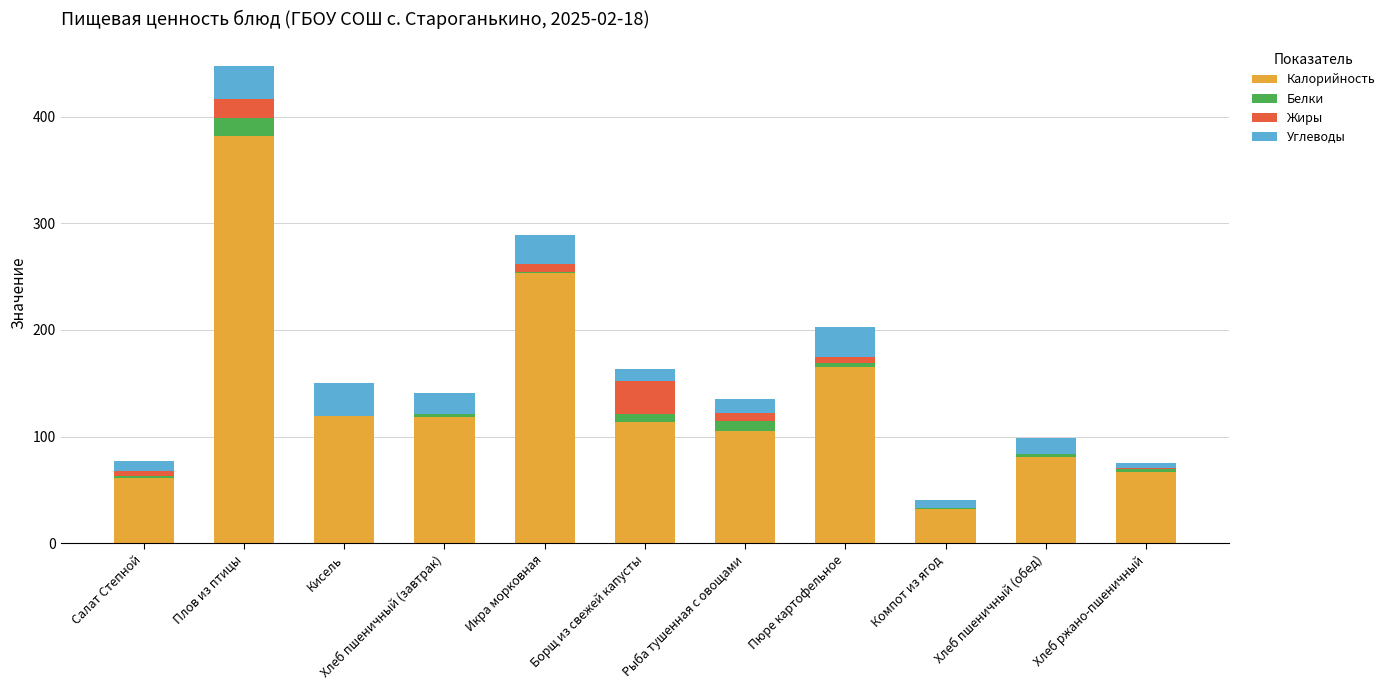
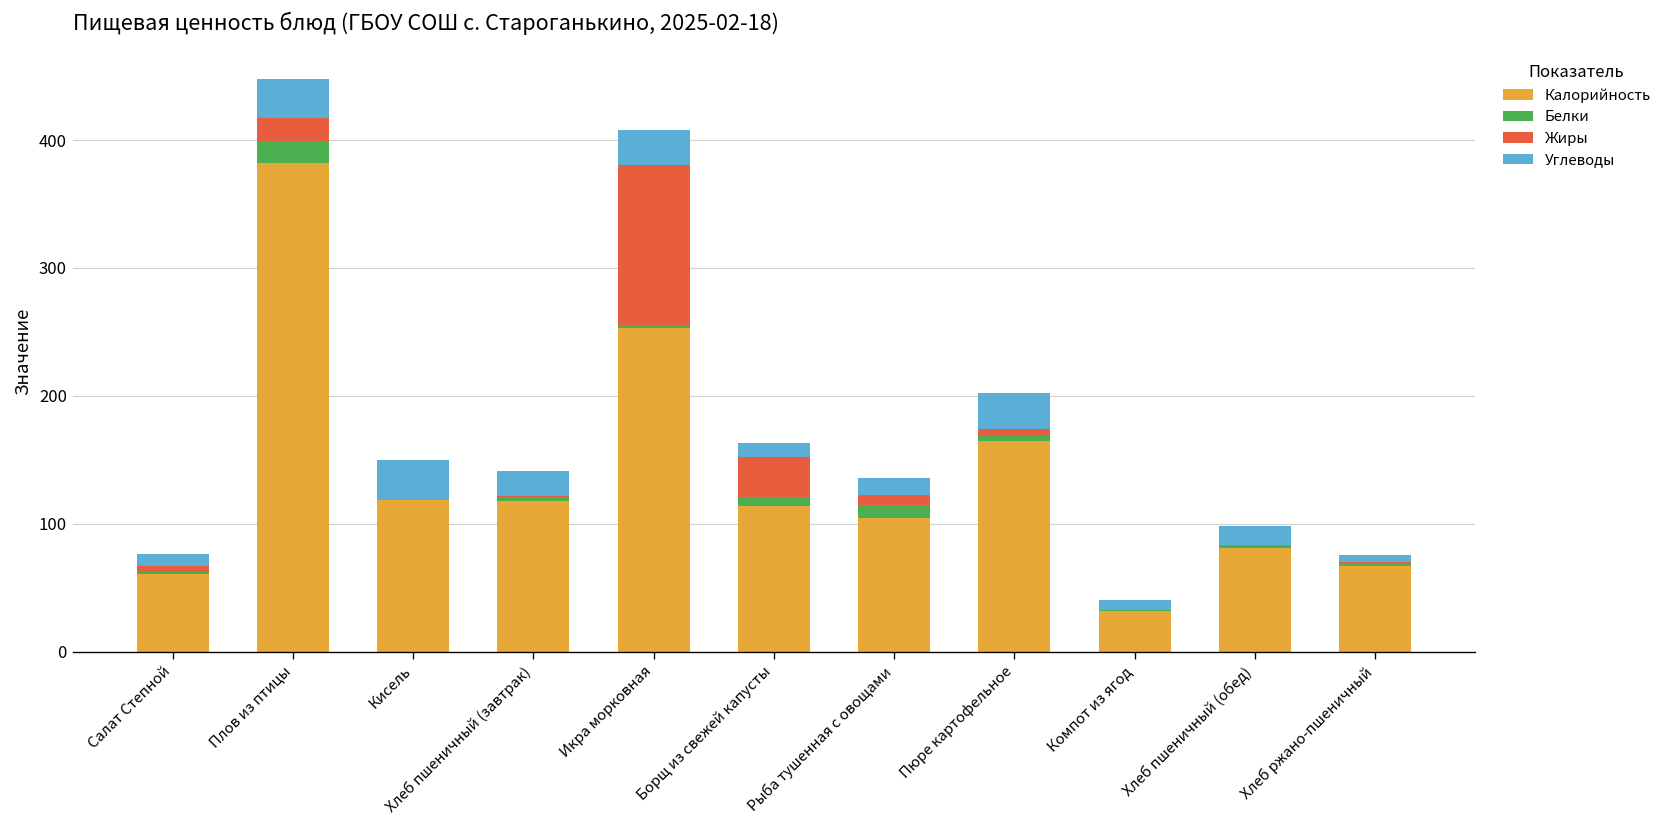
Жиры, Икра морковная: 8 -> 126
